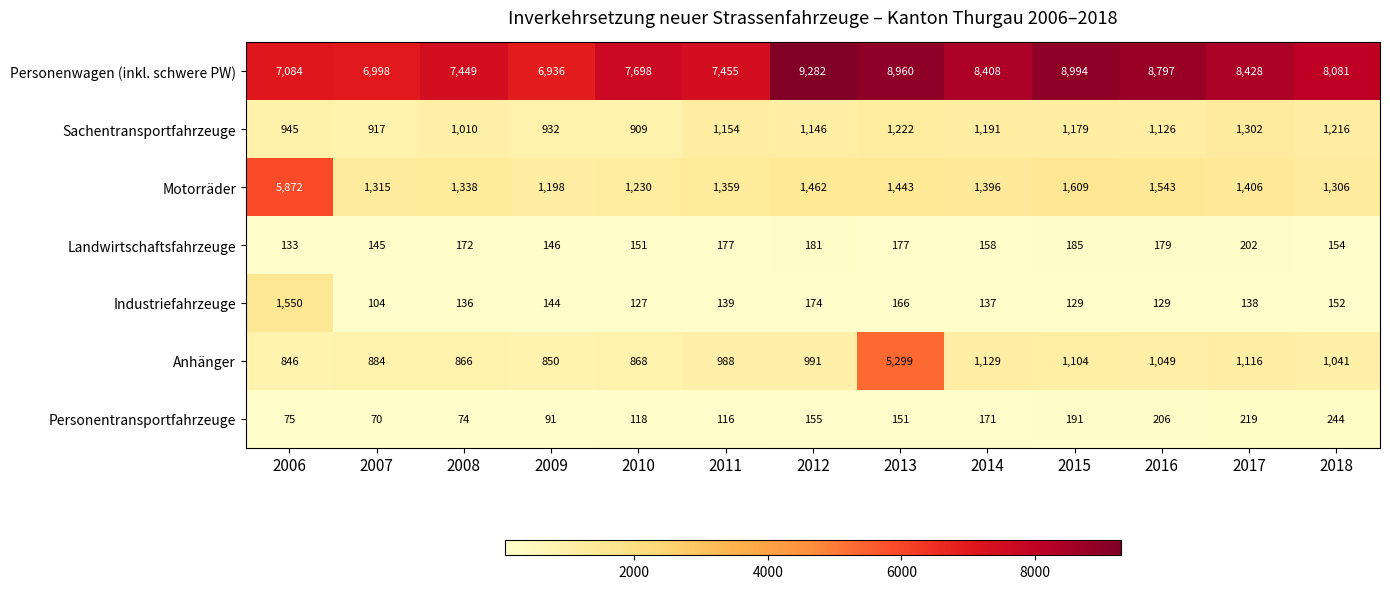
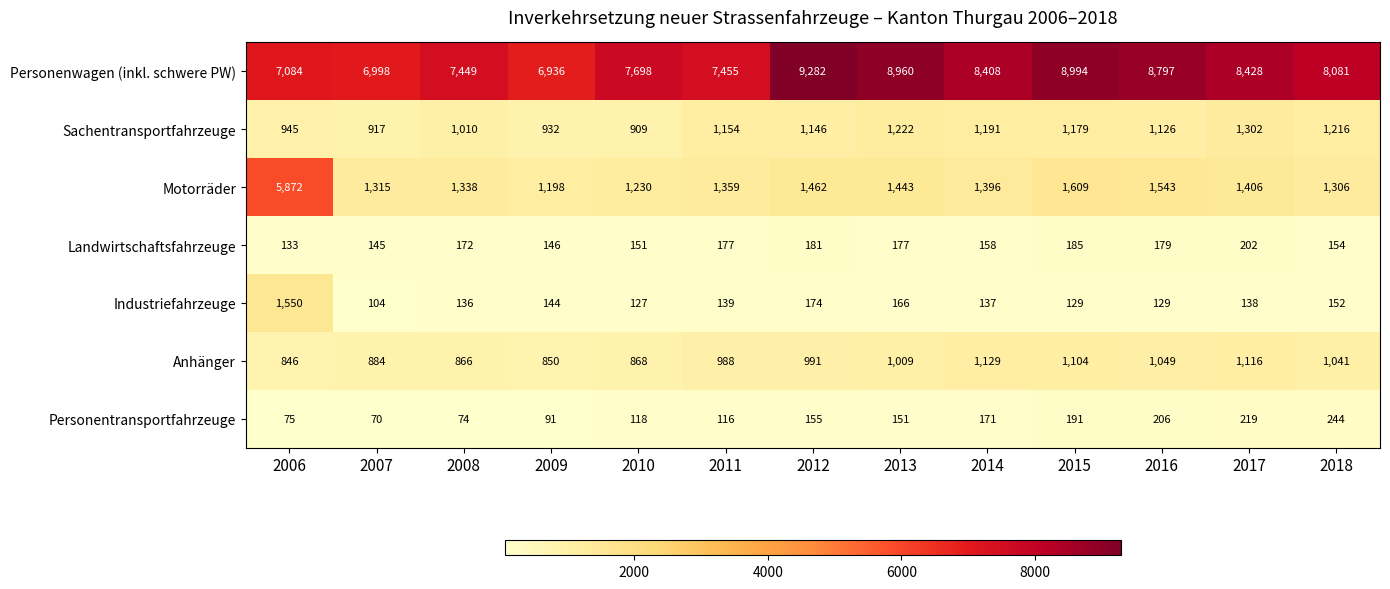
Anhänger, 2013: 5,299 -> 1,009
